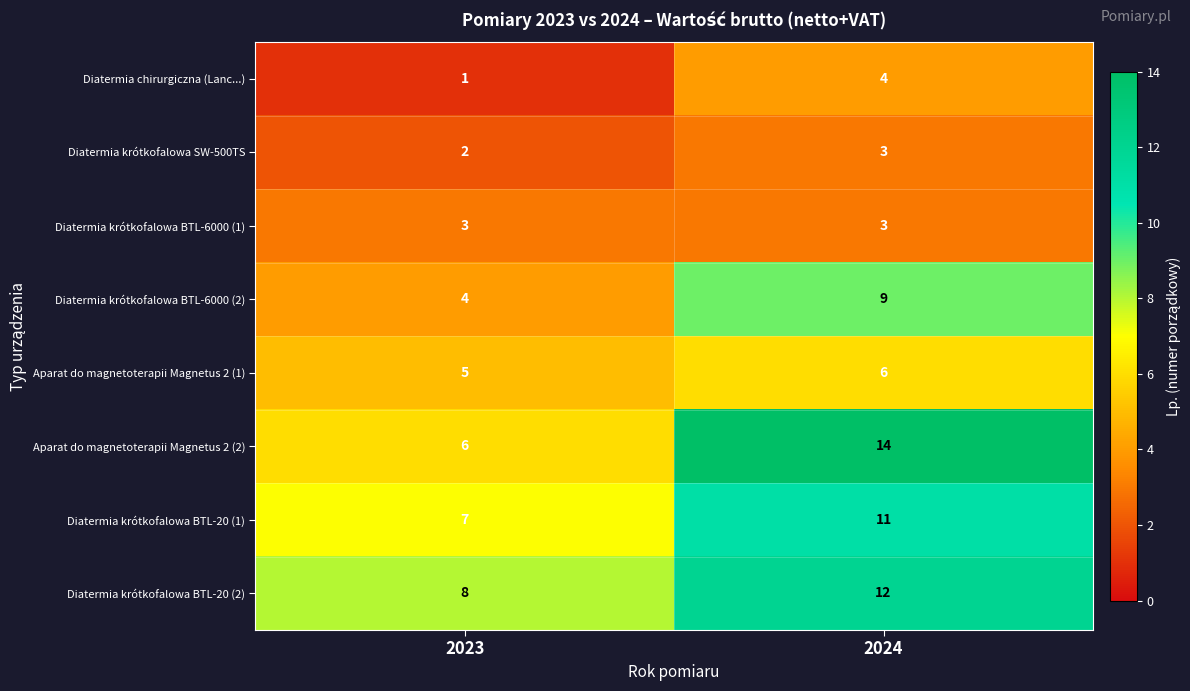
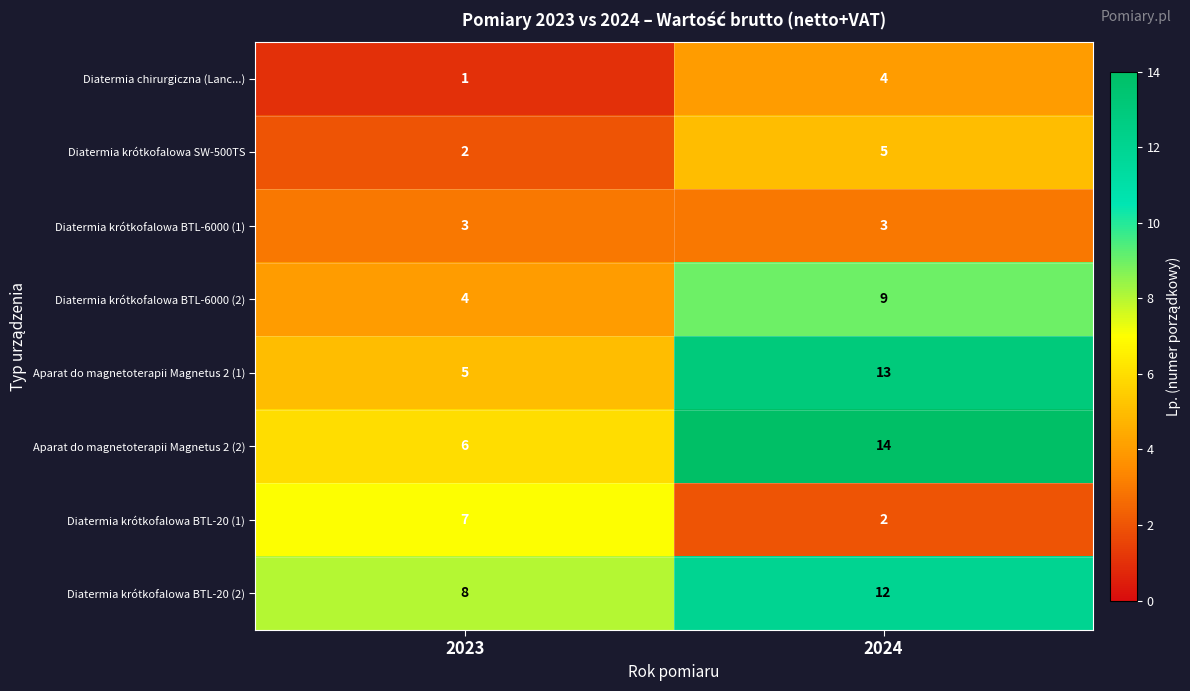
Diatermia krótkofalowa SW-500TS, 2024: 3 -> 5
Aparat do magnetoterapii Magnetus 2 (1), 2024: 6 -> 13
Diatermia krótkofalowa BTL-20 (1), 2024: 11 -> 2
